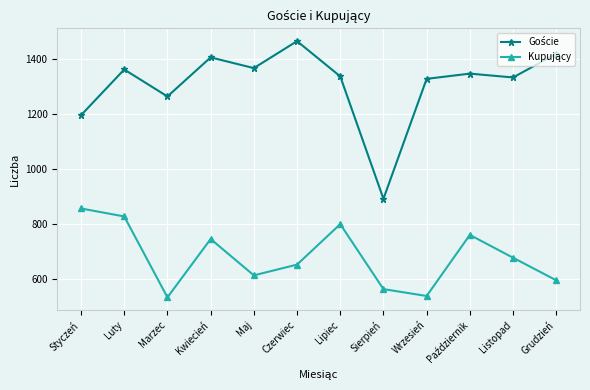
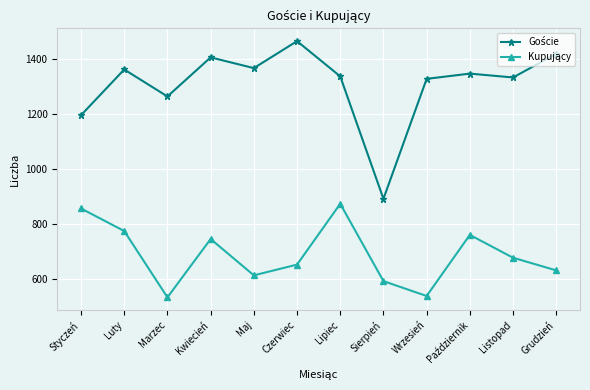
Kupujący, Luty: 830 -> 780
Kupujący, Lipiec: 800 -> 870
Kupujący, Sierpień: 560 -> 590
Kupujący, Grudzień: 600 -> 630
